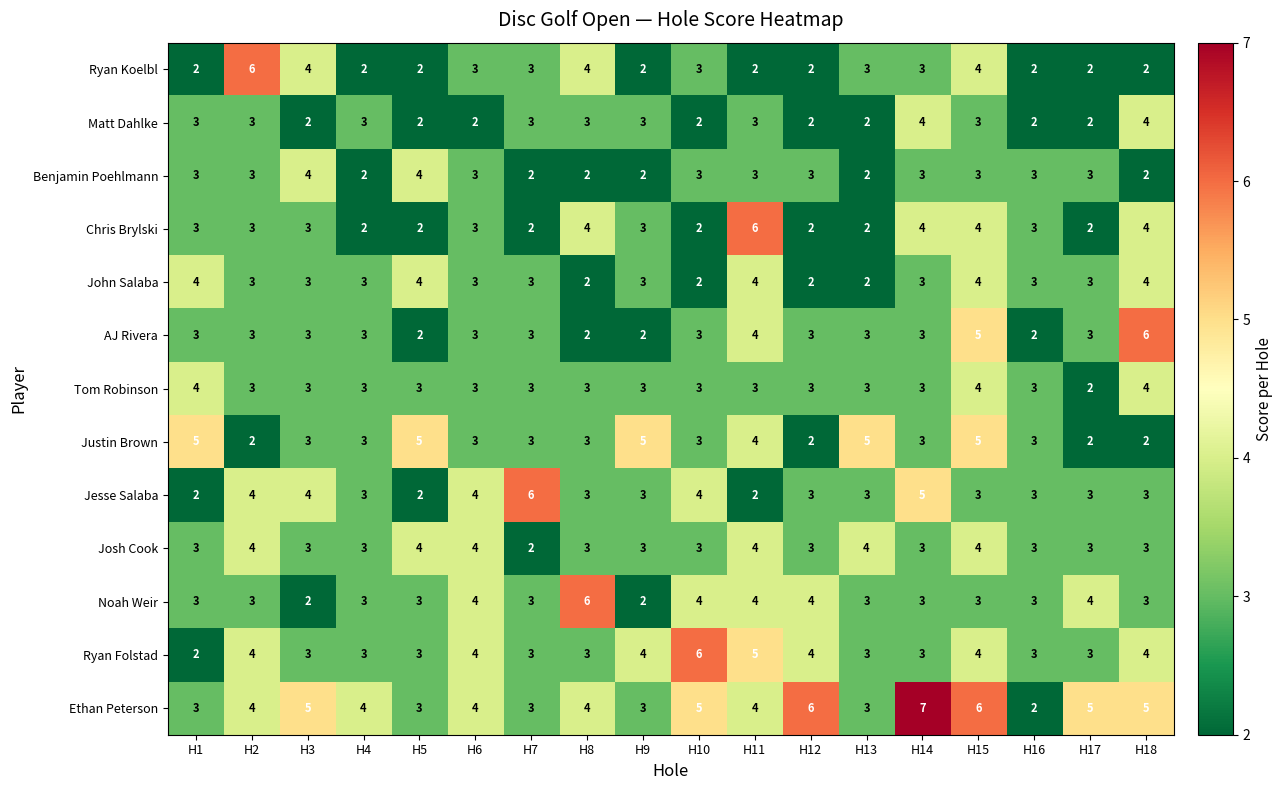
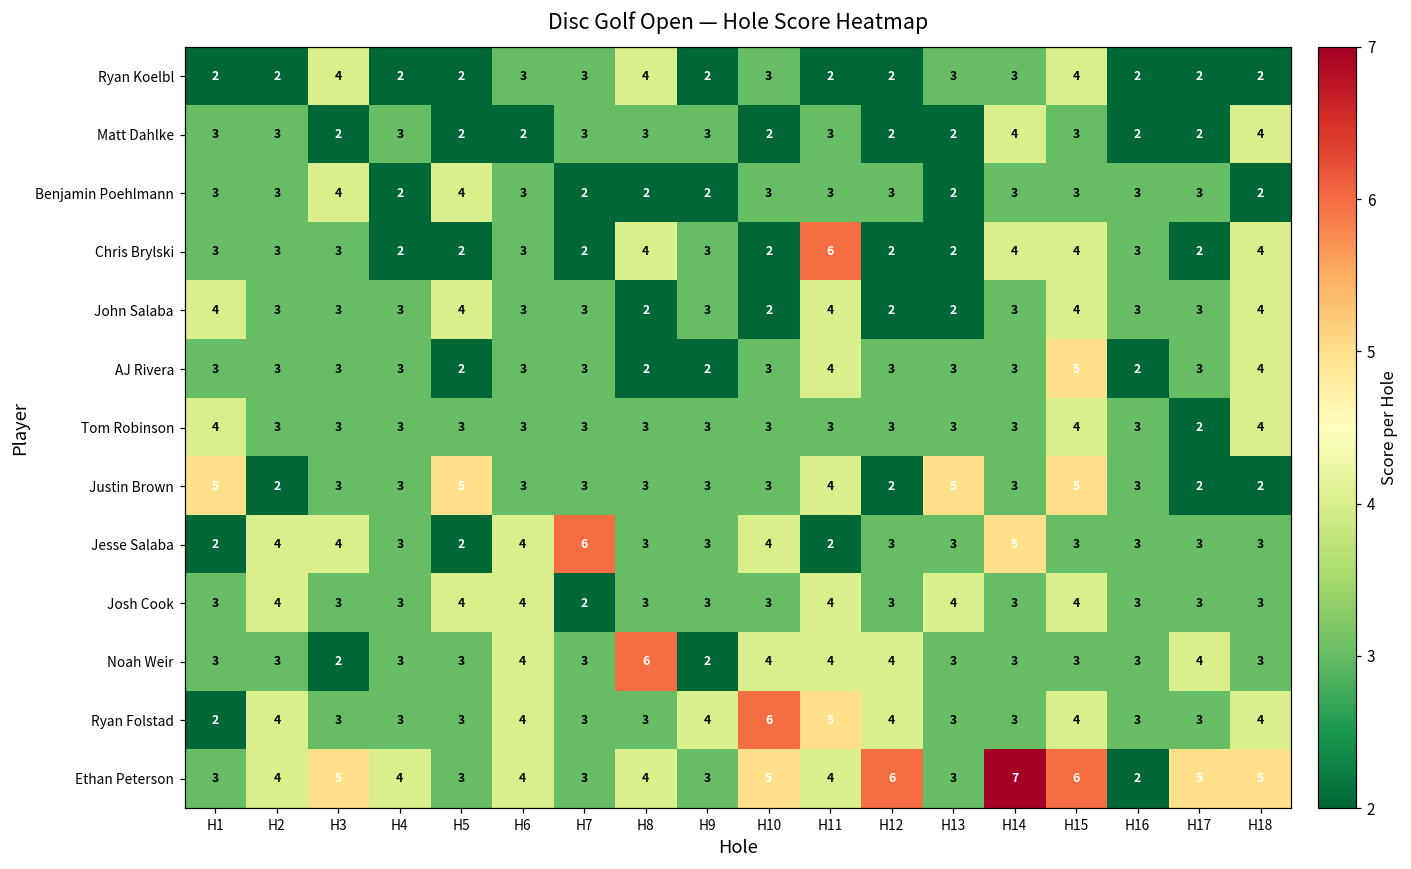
Ryan Koelbl, H2: 6 -> 2
AJ Rivera, H18: 6 -> 4
Justin Brown, H9: 5 -> 3
